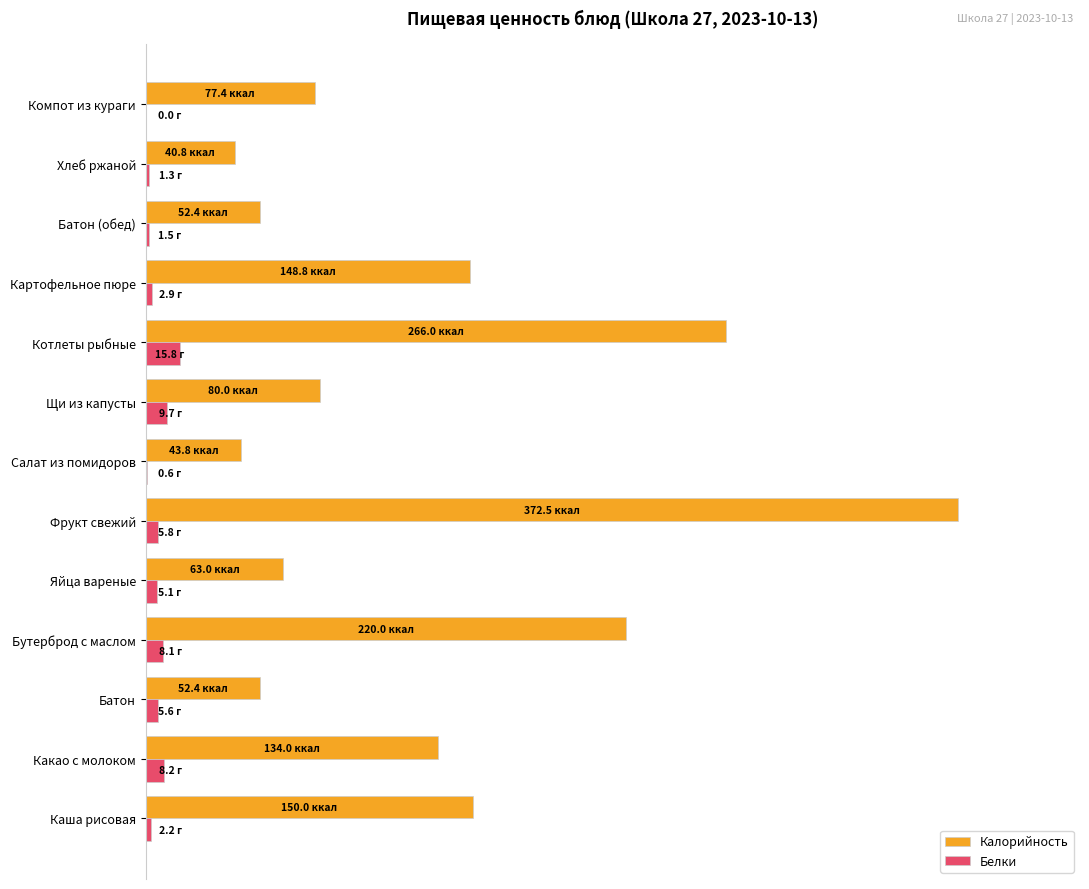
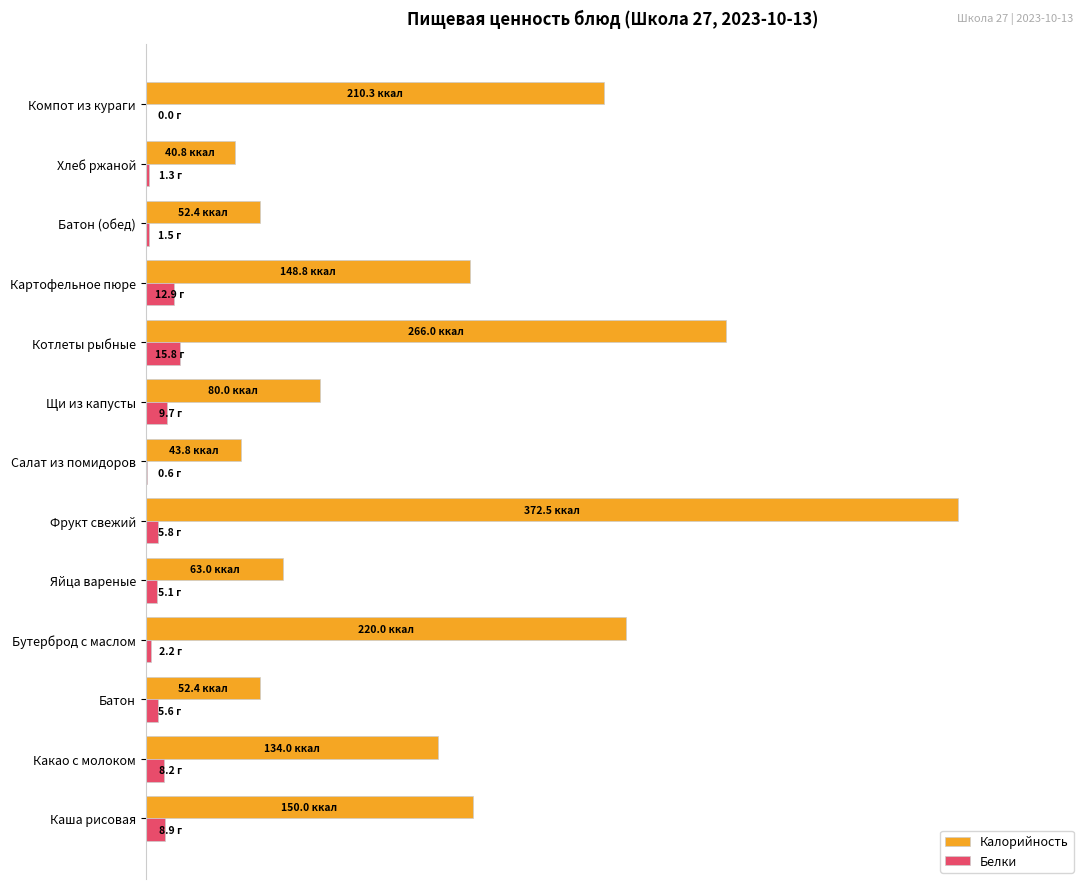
Калорийность, Компот из кураги: 77.4 -> 210.3
Белки, Картофельное пюре: 2.9 -> 12.9
Белки, Бутерброд с маслом: 8.1 -> 2.2
Белки, Каша рисовая: 2.2 -> 8.9
